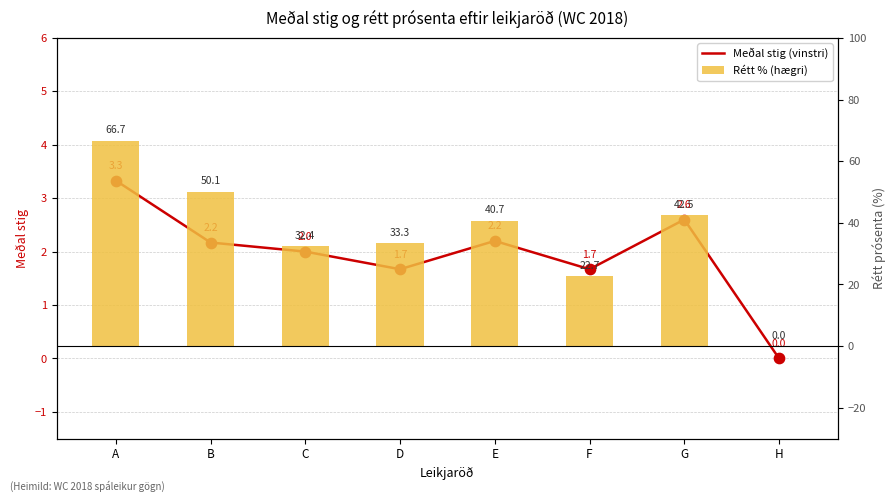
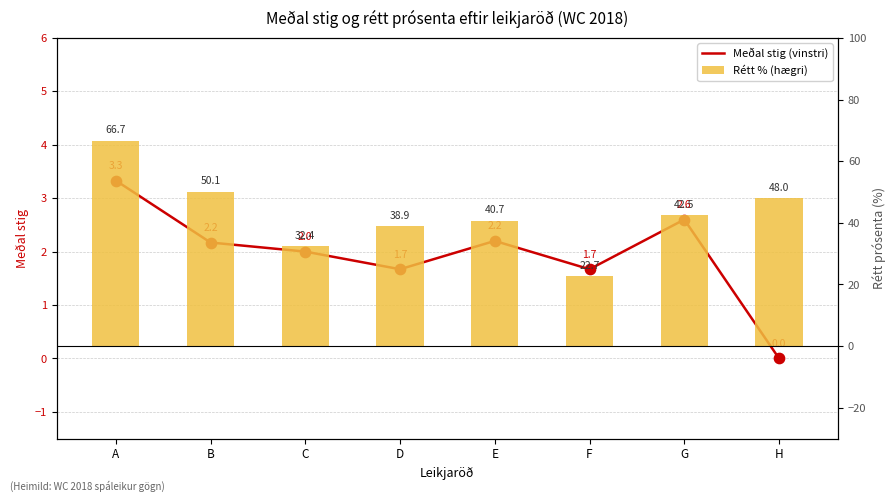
Rétt % (hægri), D: 33.3 -> 38.9
Rétt % (hægri), H: 0.0 -> 48.0
